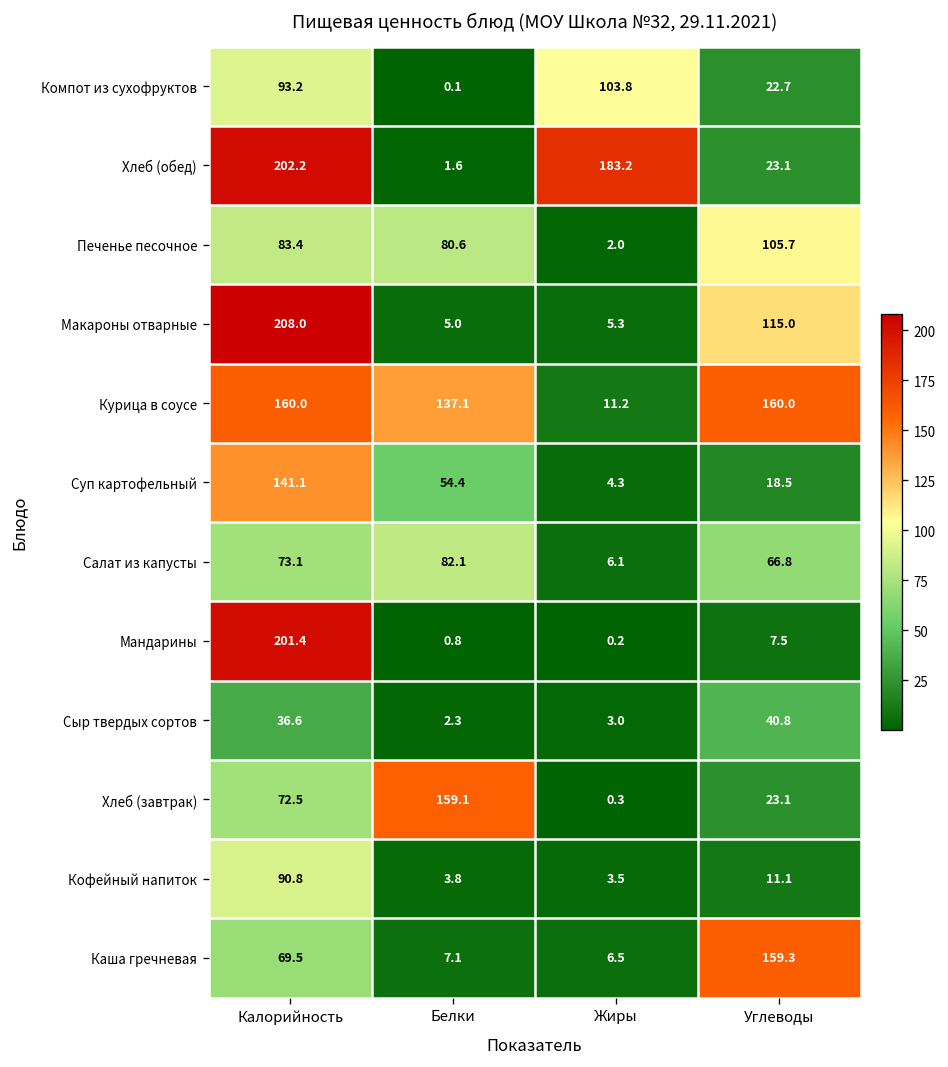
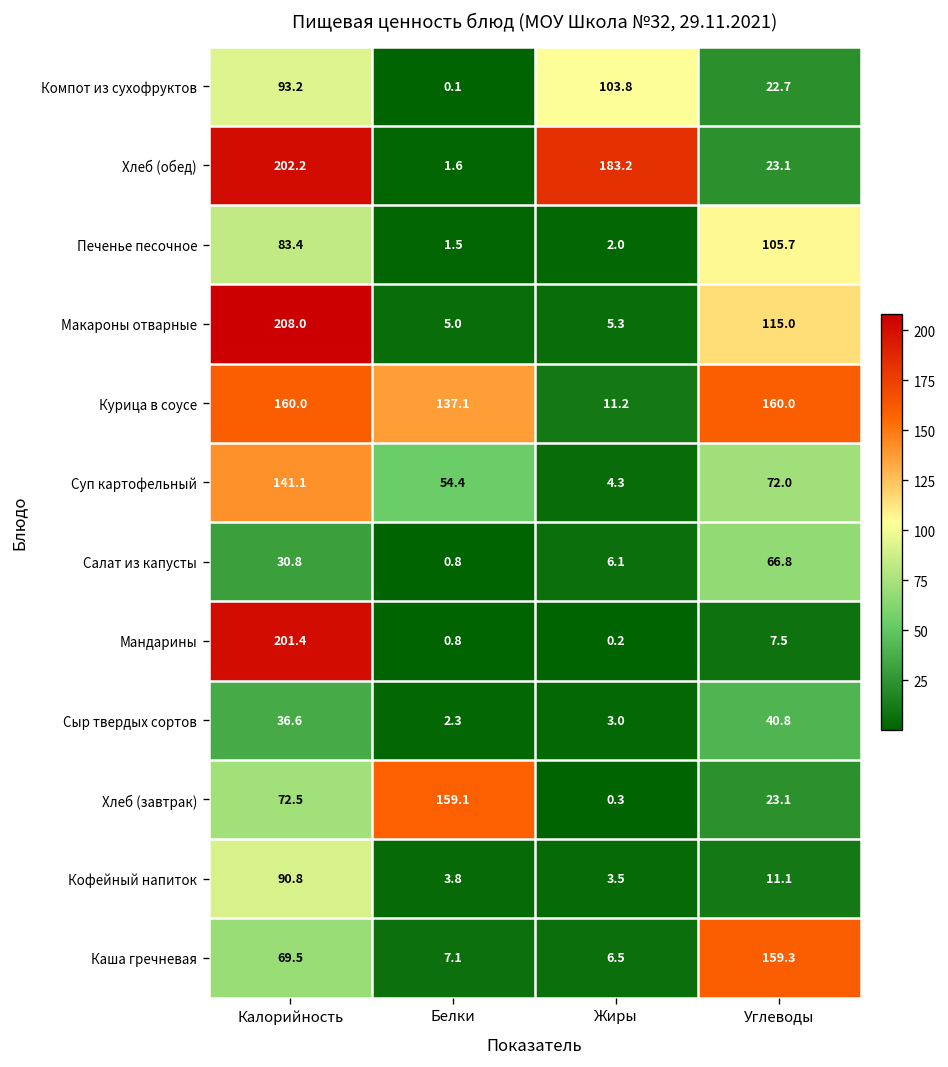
Печенье песочное, Белки: 80.6 -> 1.5
Суп картофельный, Углеводы: 18.5 -> 72.0
Салат из капусты, Калорийность: 73.1 -> 30.8
Салат из капусты, Белки: 82.1 -> 0.8
